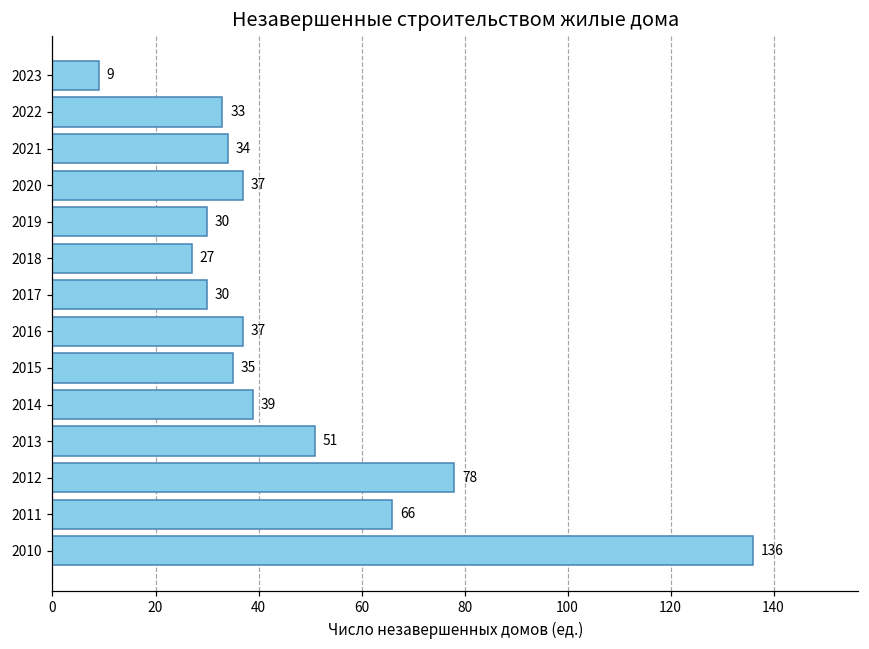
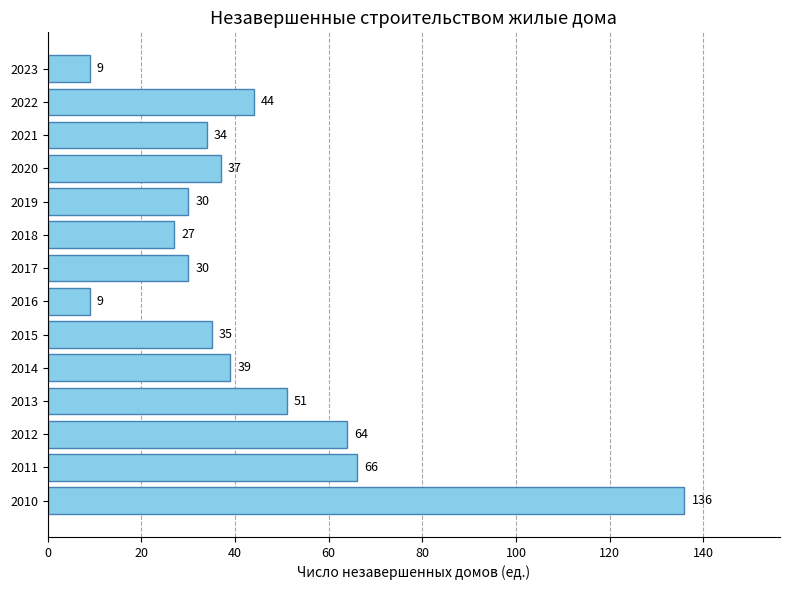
2022: 33 -> 44
2016: 37 -> 9
2012: 78 -> 64
